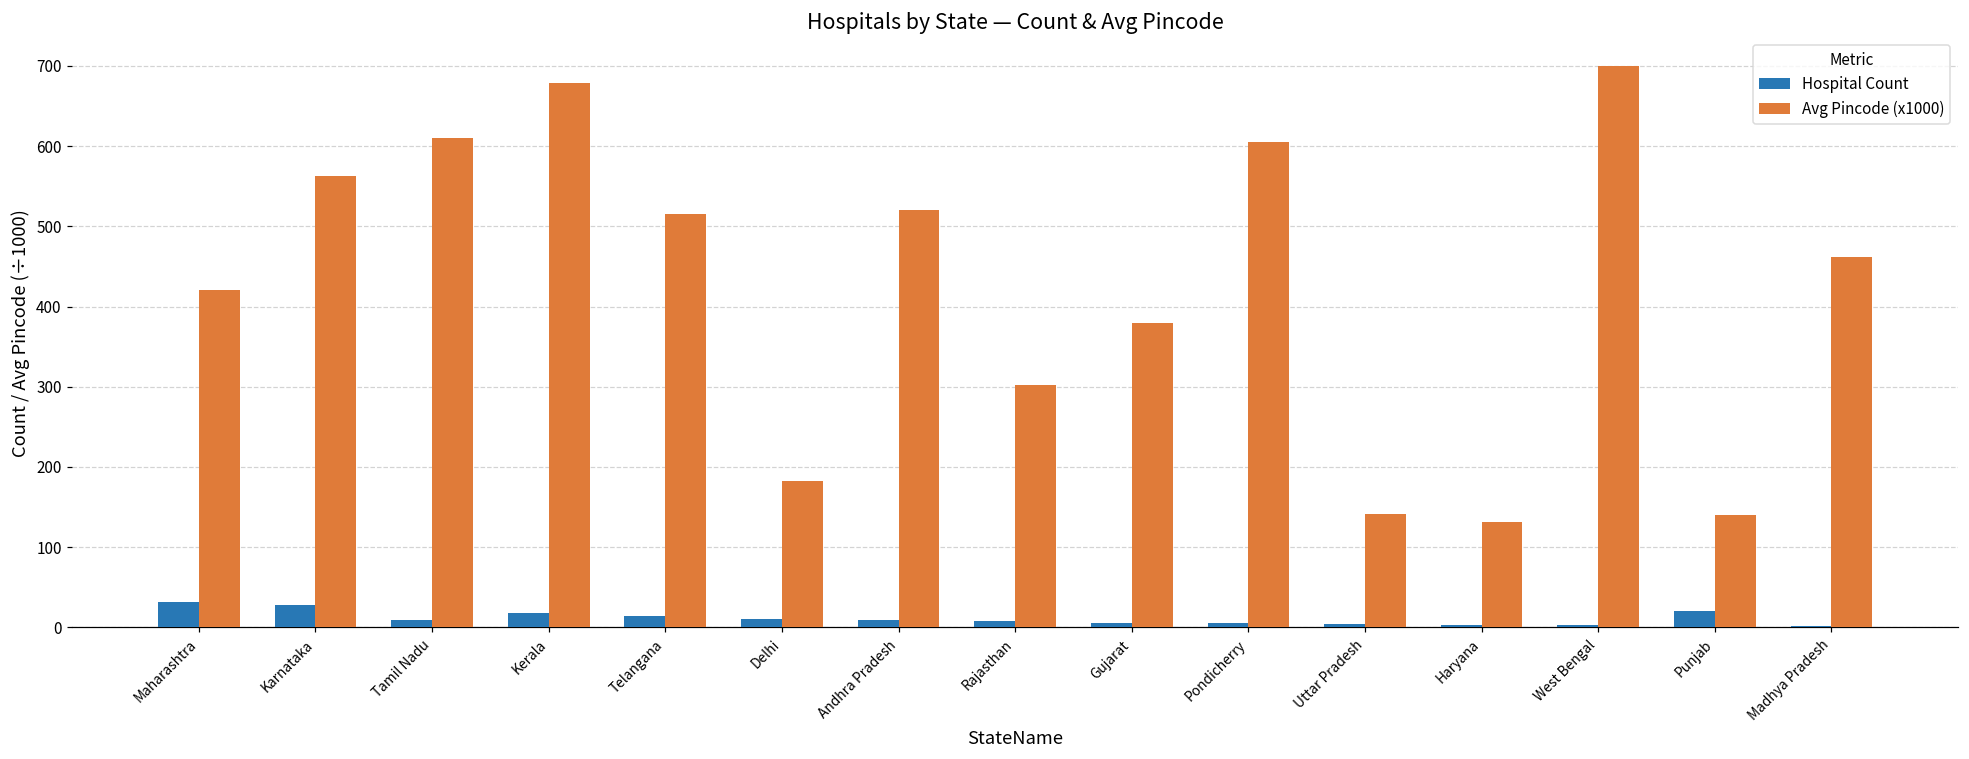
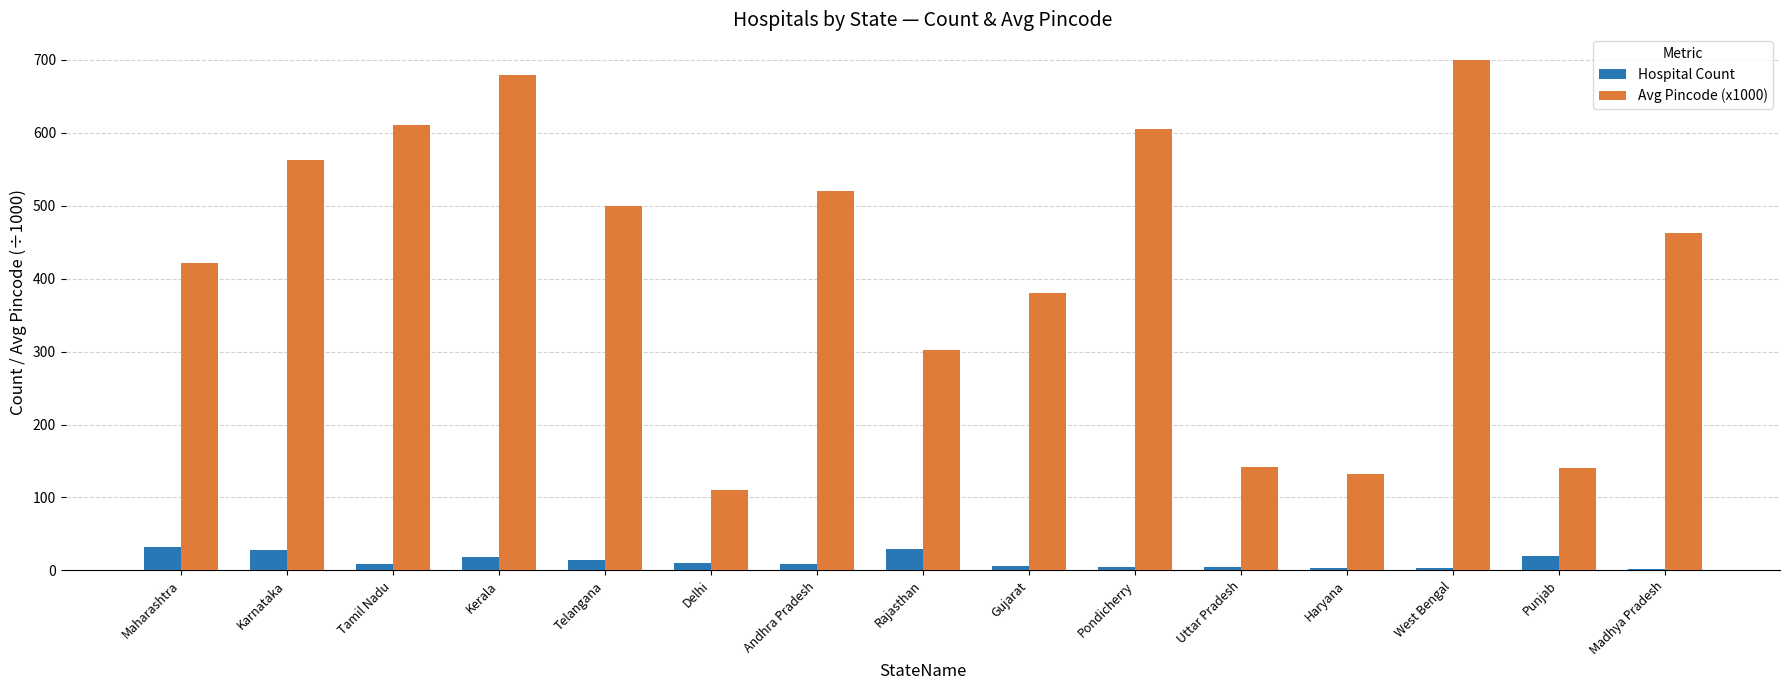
Avg Pincode (x1000), Telangana: 520 -> 500
Avg Pincode (x1000), Delhi: 180 -> 110
Hospital Count, Rajasthan: 10 -> 30
